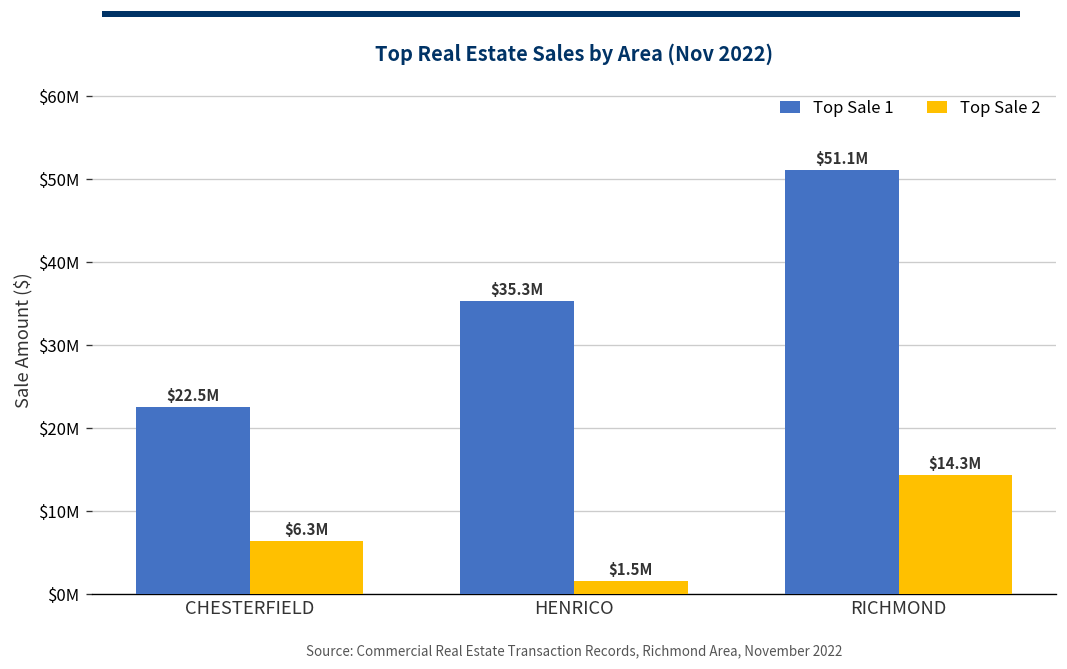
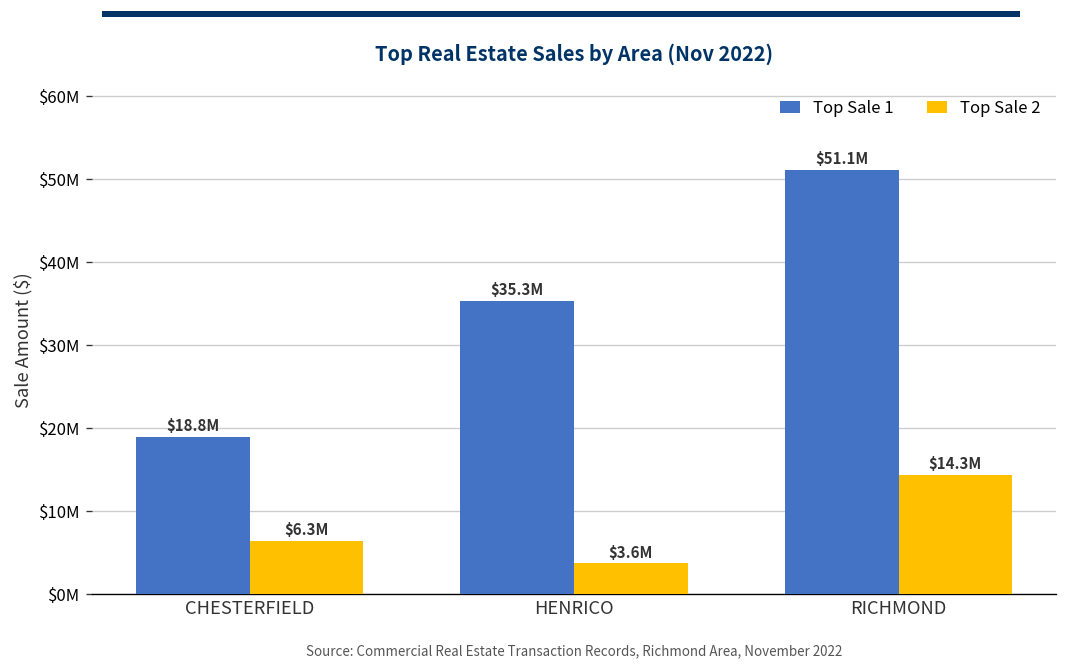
Top Sale 1, CHESTERFIELD: $22.5M -> $18.8M
Top Sale 2, HENRICO: $1.5M -> $3.6M
